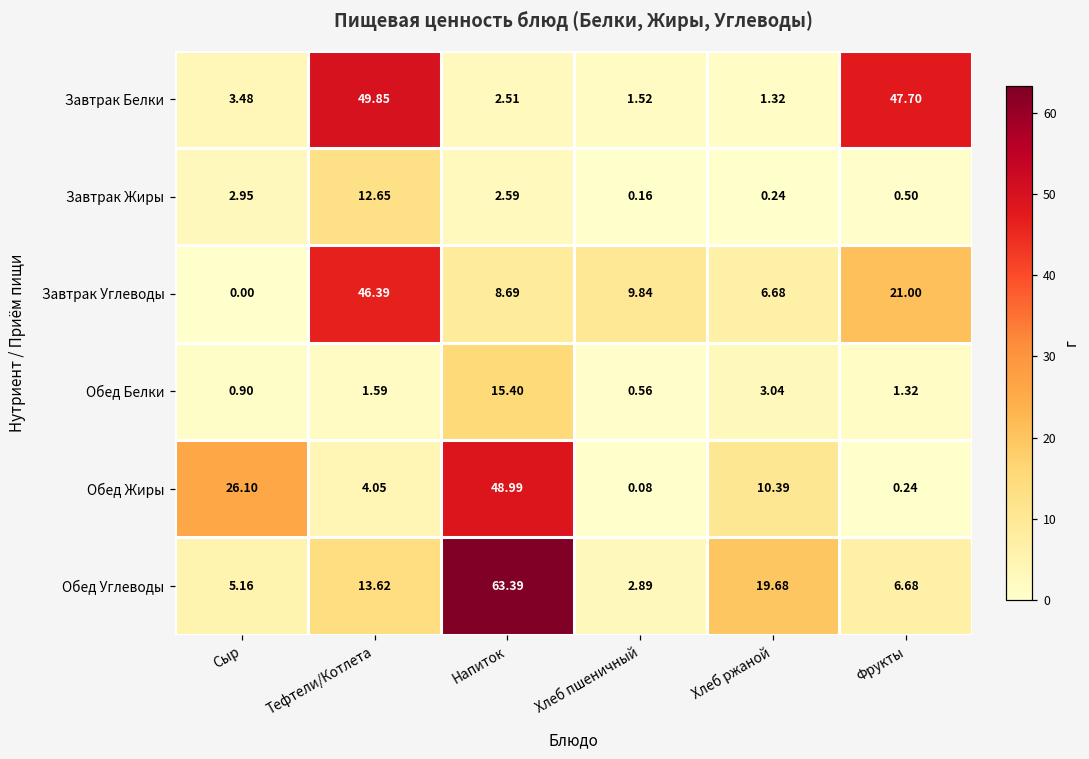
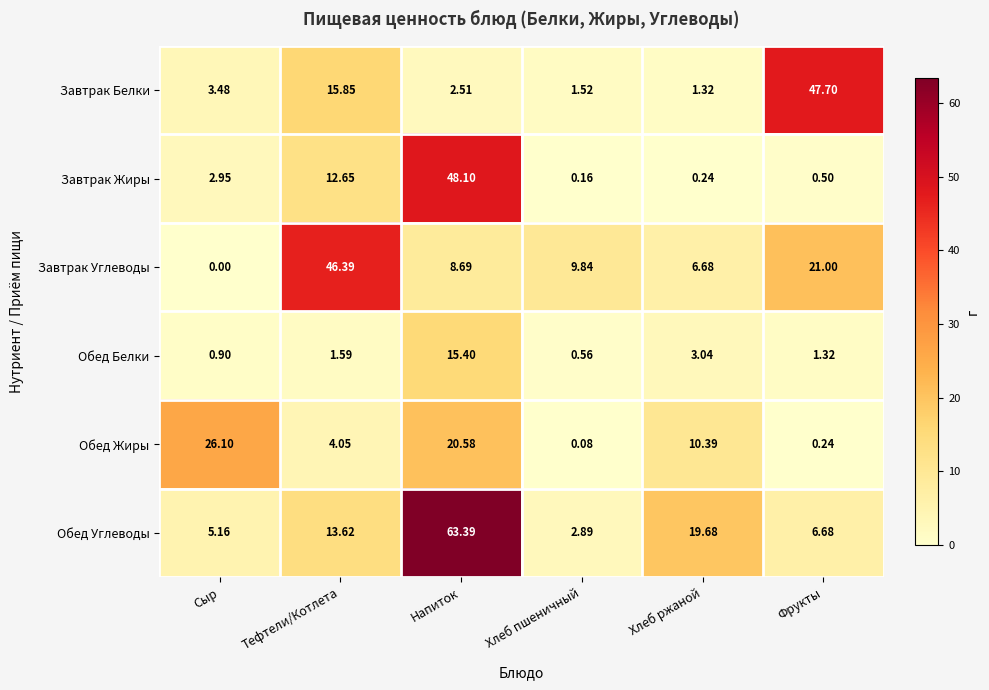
Завтрак Белки, Тефтели/Котлета: 49.85 -> 15.85
Завтрак Жиры, Напиток: 2.59 -> 48.10
Обед Жиры, Напиток: 48.99 -> 20.58
